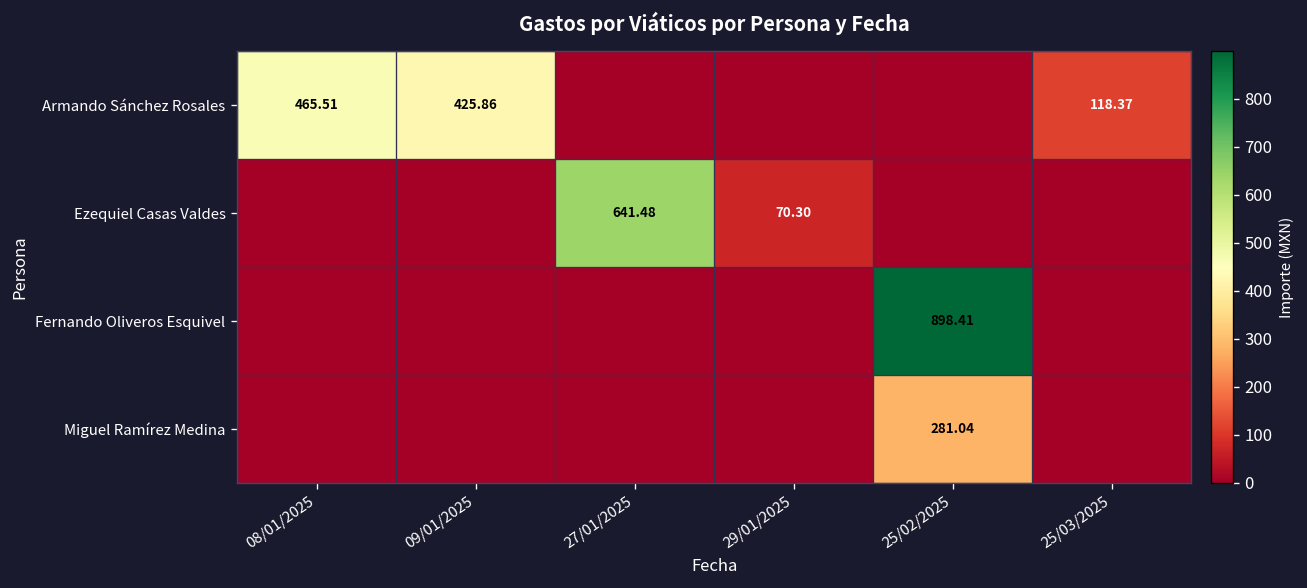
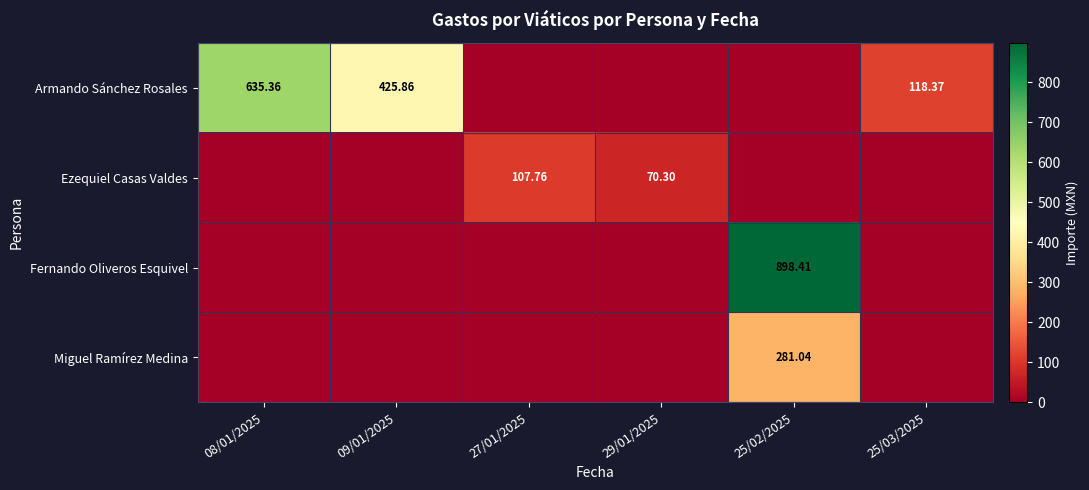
Armando Sánchez Rosales, 08/01/2025: 465.51 -> 635.36
Ezequiel Casas Valdes, 27/01/2025: 641.48 -> 107.76
